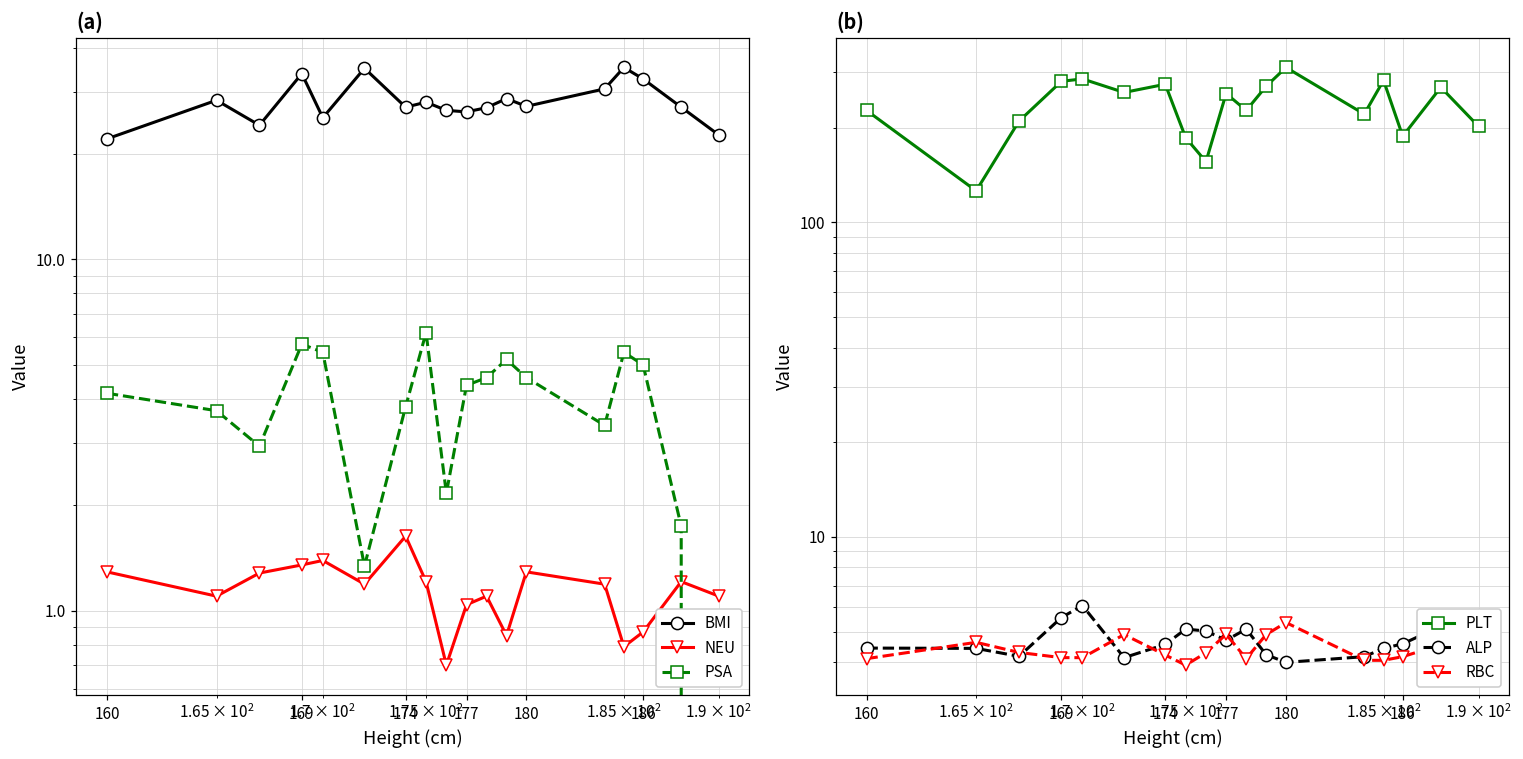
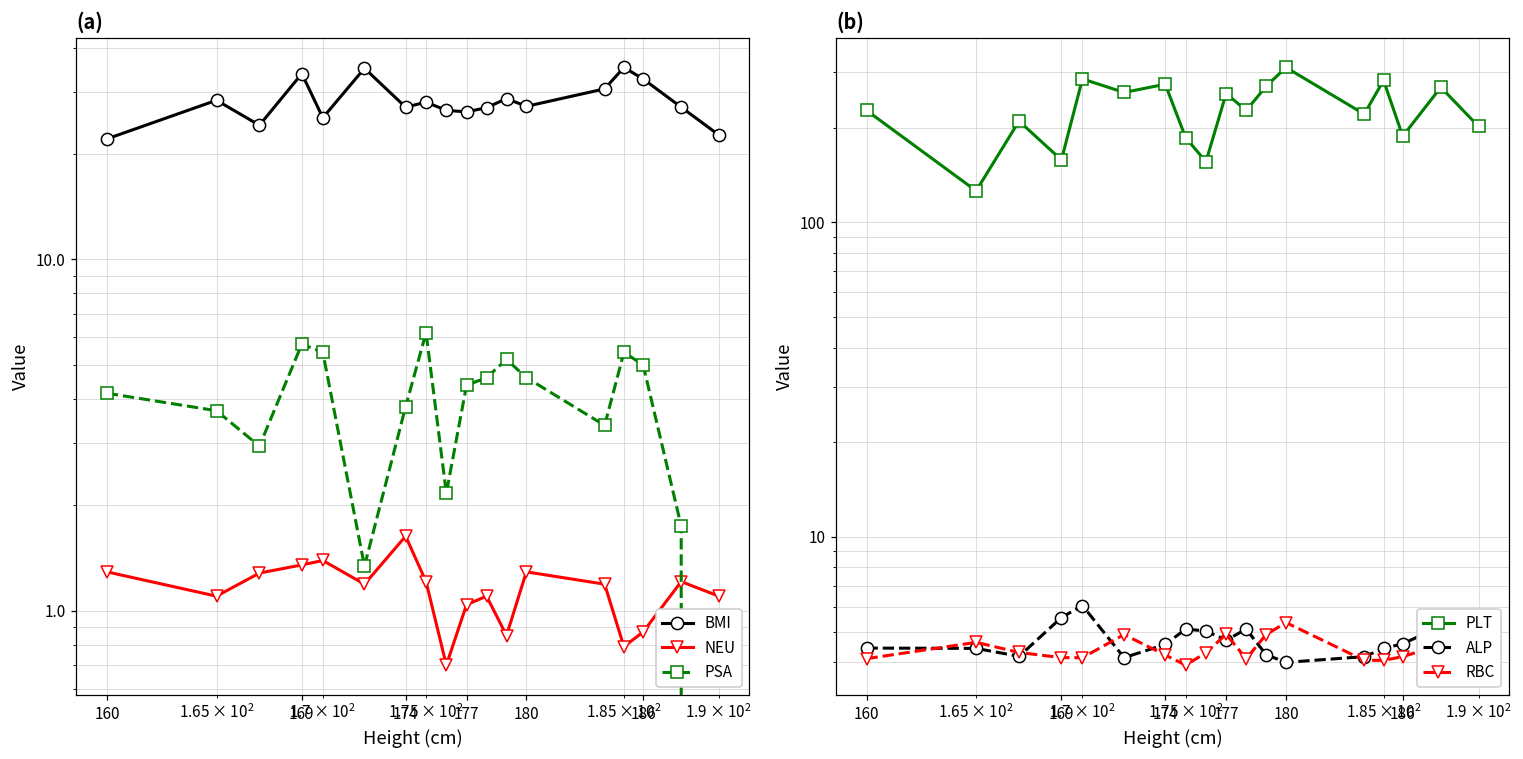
(b), PLT, 169: 280 -> 160
